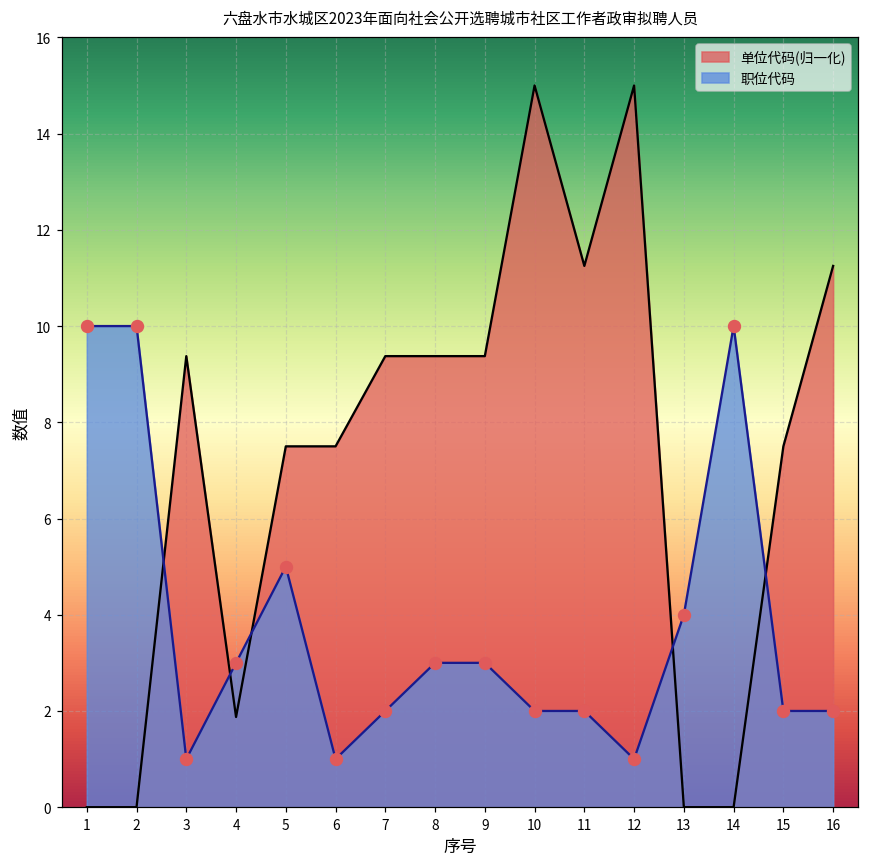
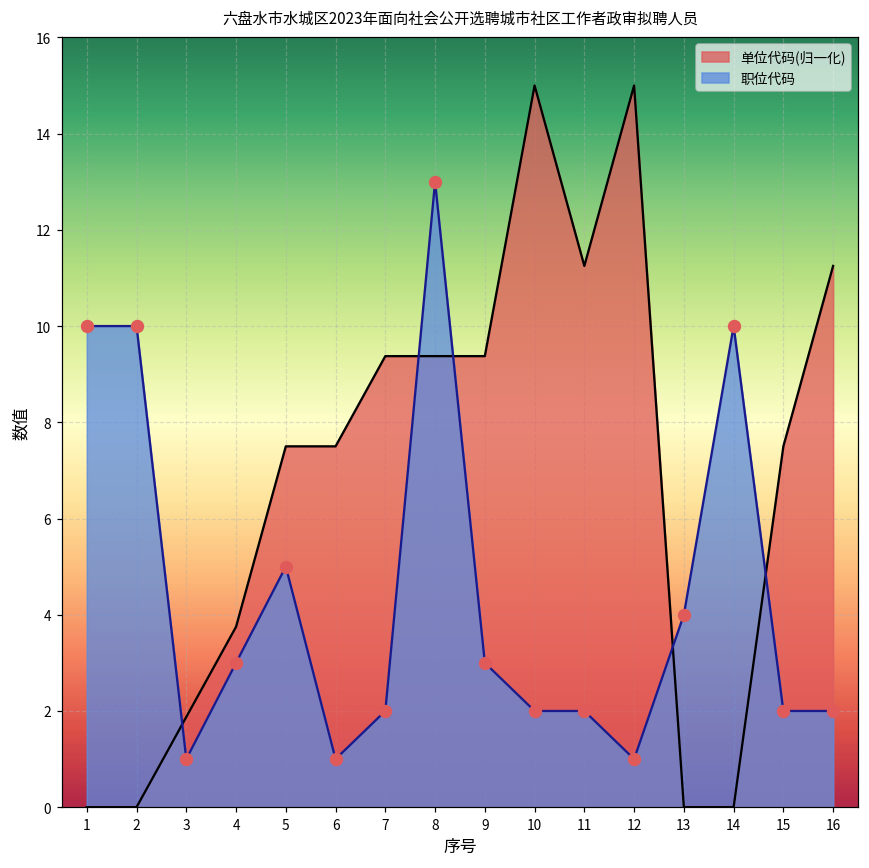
单位代码(归一化), 3: 9.4 -> 1.9
单位代码(归一化), 4: 1.9 -> 3.8
职位代码, 8: 3 -> 13
